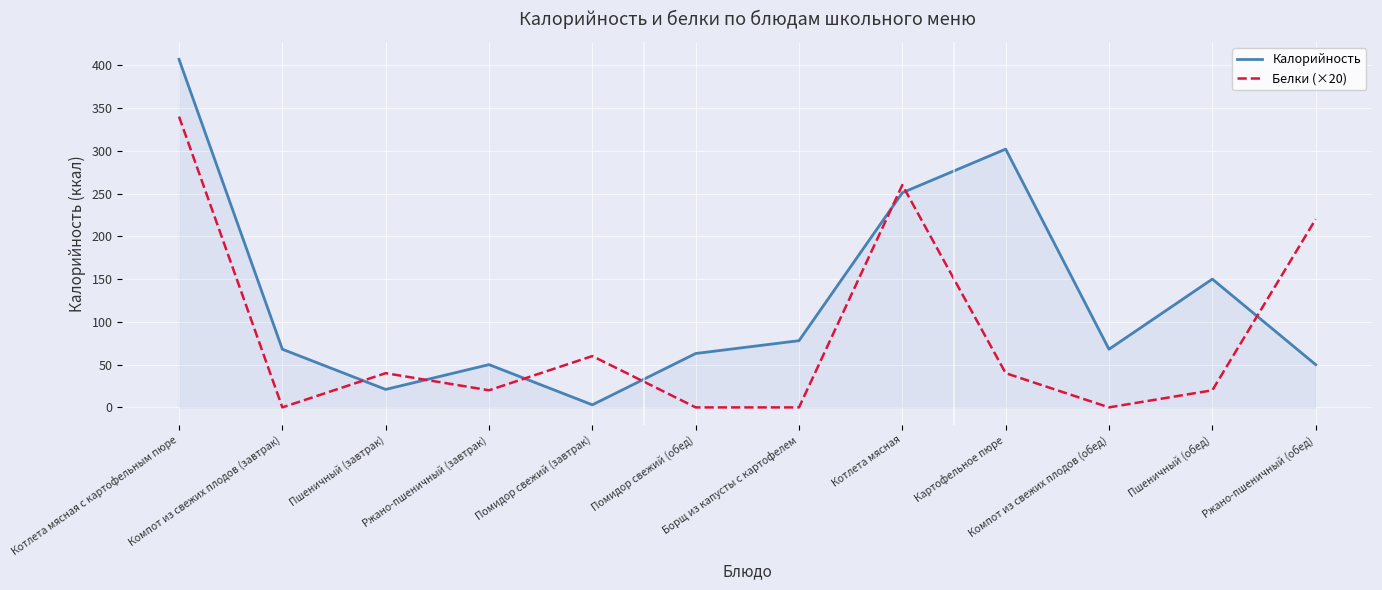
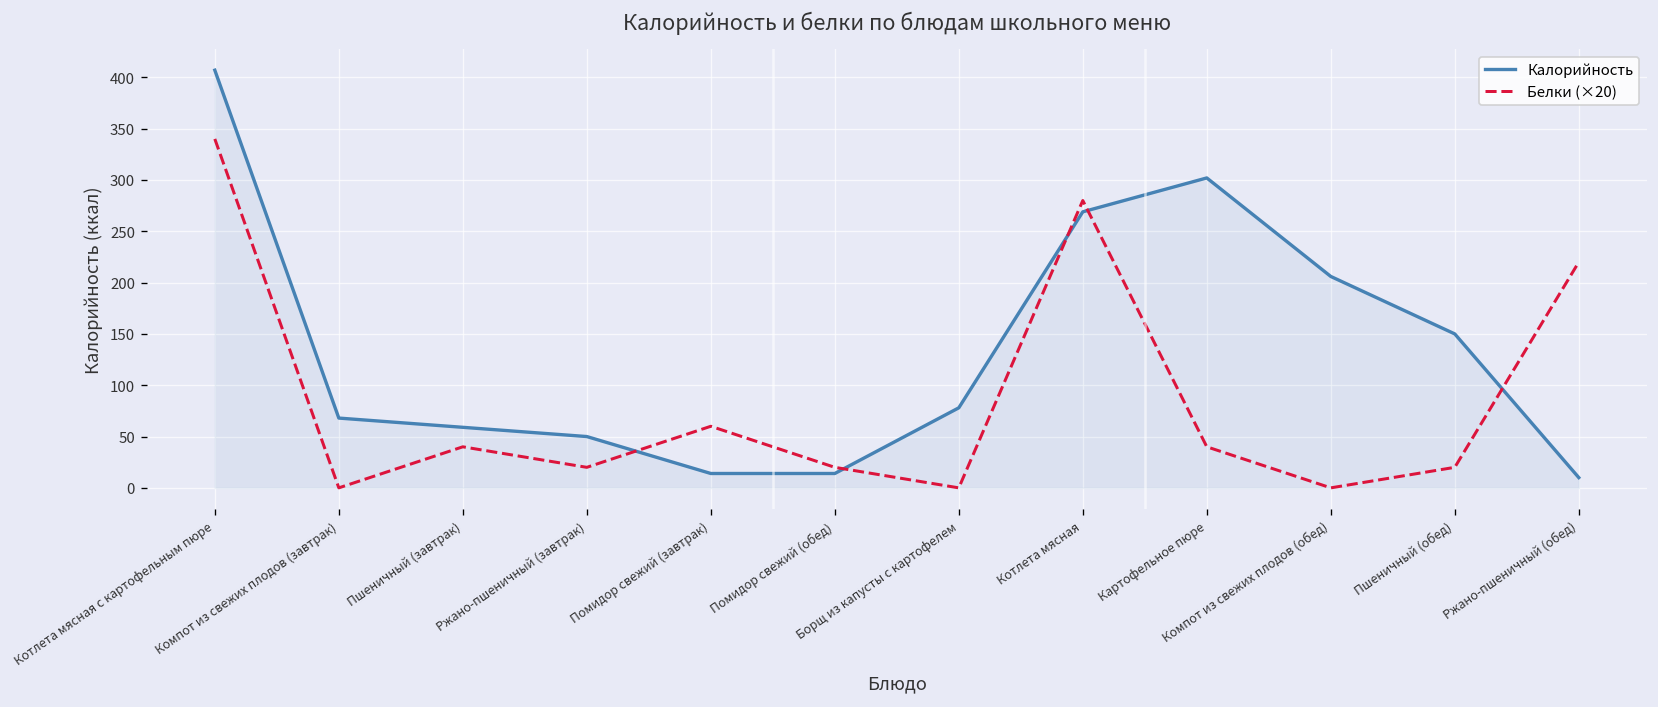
Калорийность, Пшеничный (завтрак): 20 -> 60
Калорийность, Помидор свежий (завтрак): 0 -> 10
Калорийность, Помидор свежий (обед): 60 -> 10
Белки (×20), Помидор свежий (обед): 0 -> 20
Калорийность, Котлета мясная: 250 -> 270
Белки (×20), Котлета мясная: 260 -> 280
Калорийность, Компот из свежих плодов (обед): 70 -> 210
Калорийность, Ржано-пшеничный (обед): 50 -> 10
